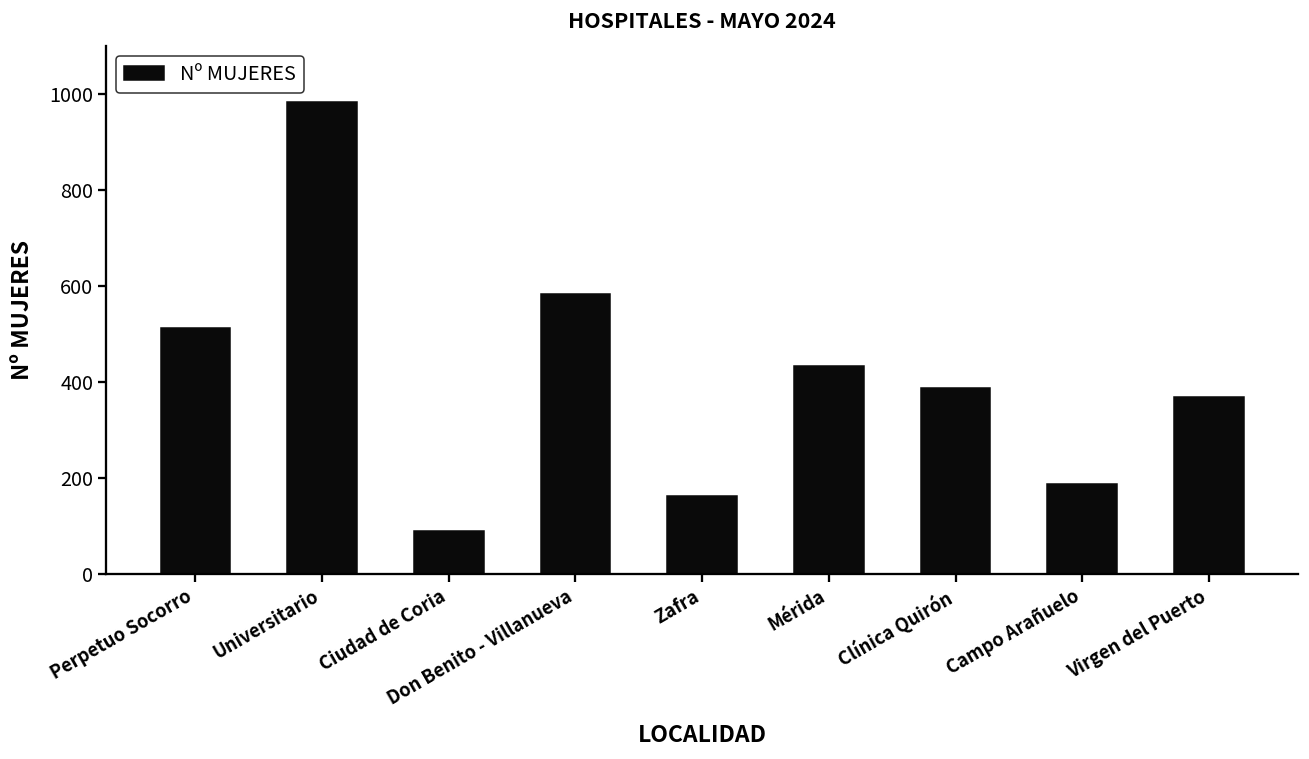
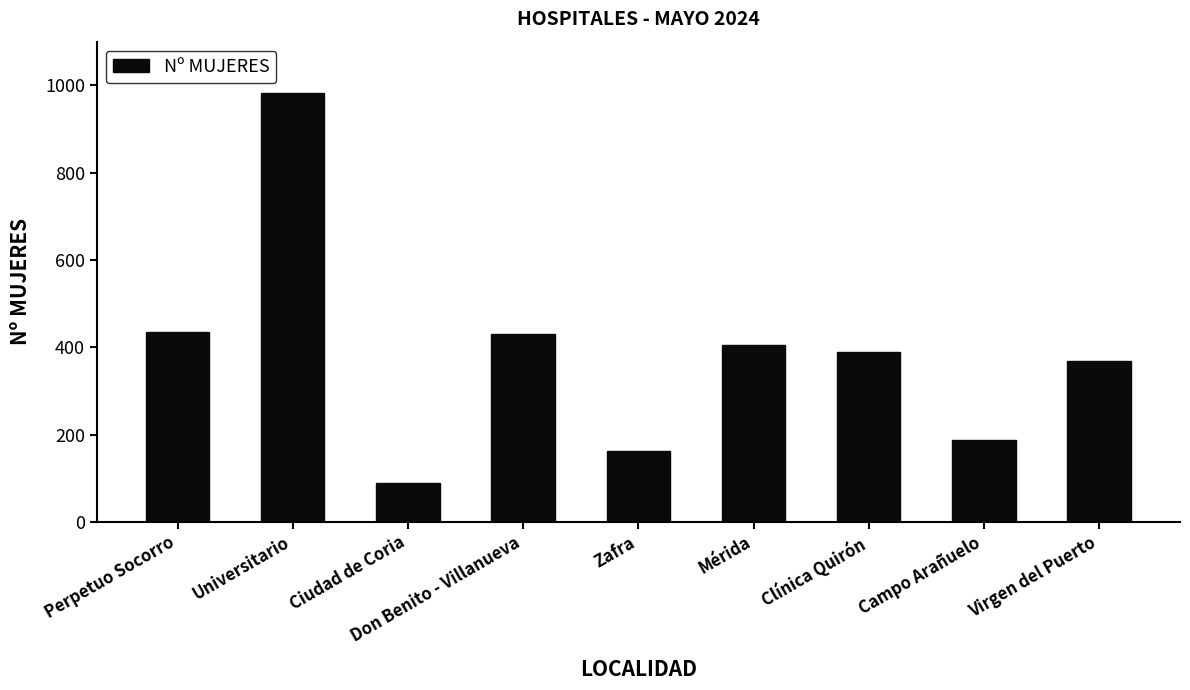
Perpetuo Socorro: 510 -> 430
Don Benito - Villanueva: 580 -> 430
Mérida: 430 -> 410
